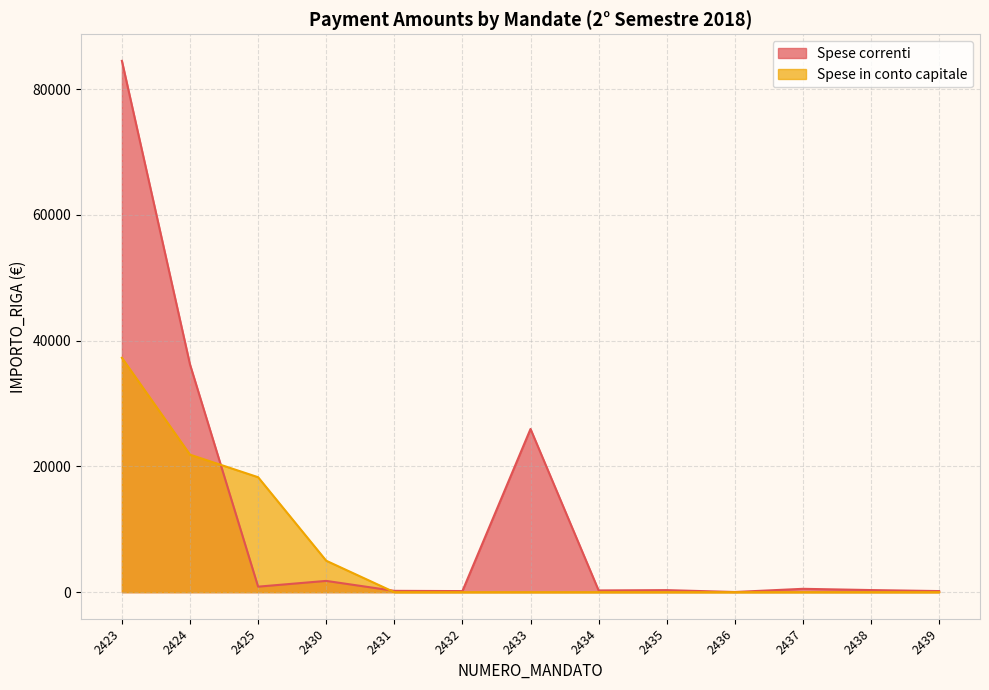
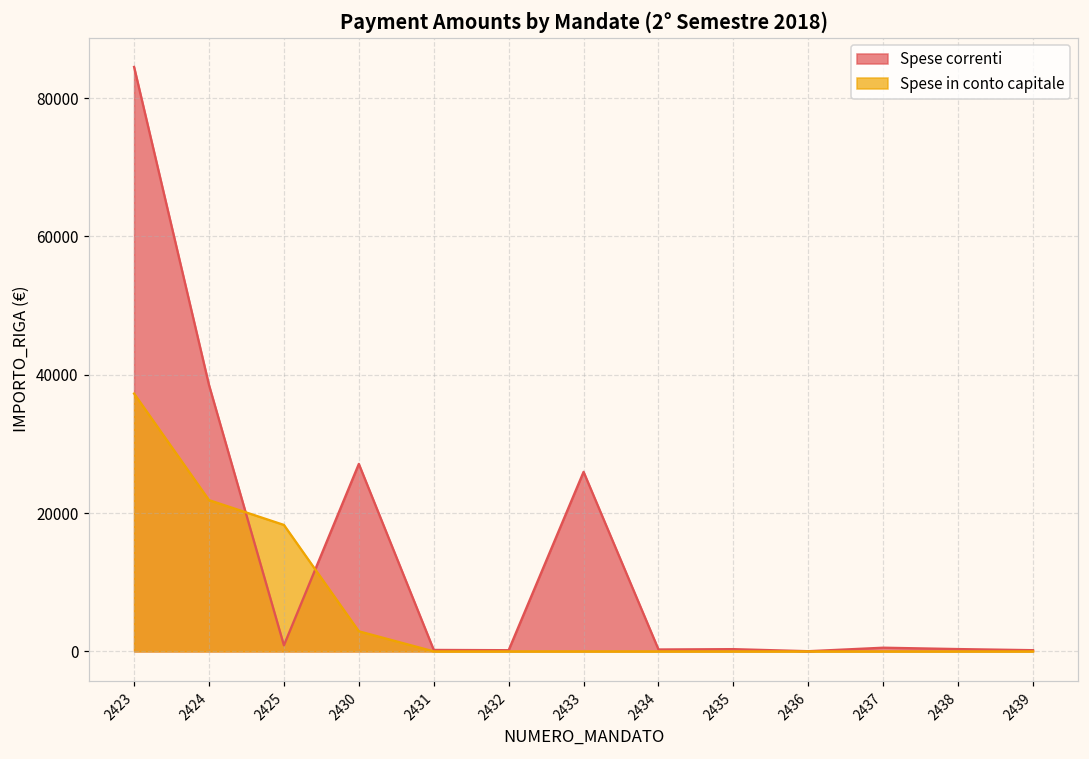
Spese correnti, 2424: 36000 -> 39000
Spese correnti, 2430: 2000 -> 27000
Spese in conto capitale, 2430: 5000 -> 3000
